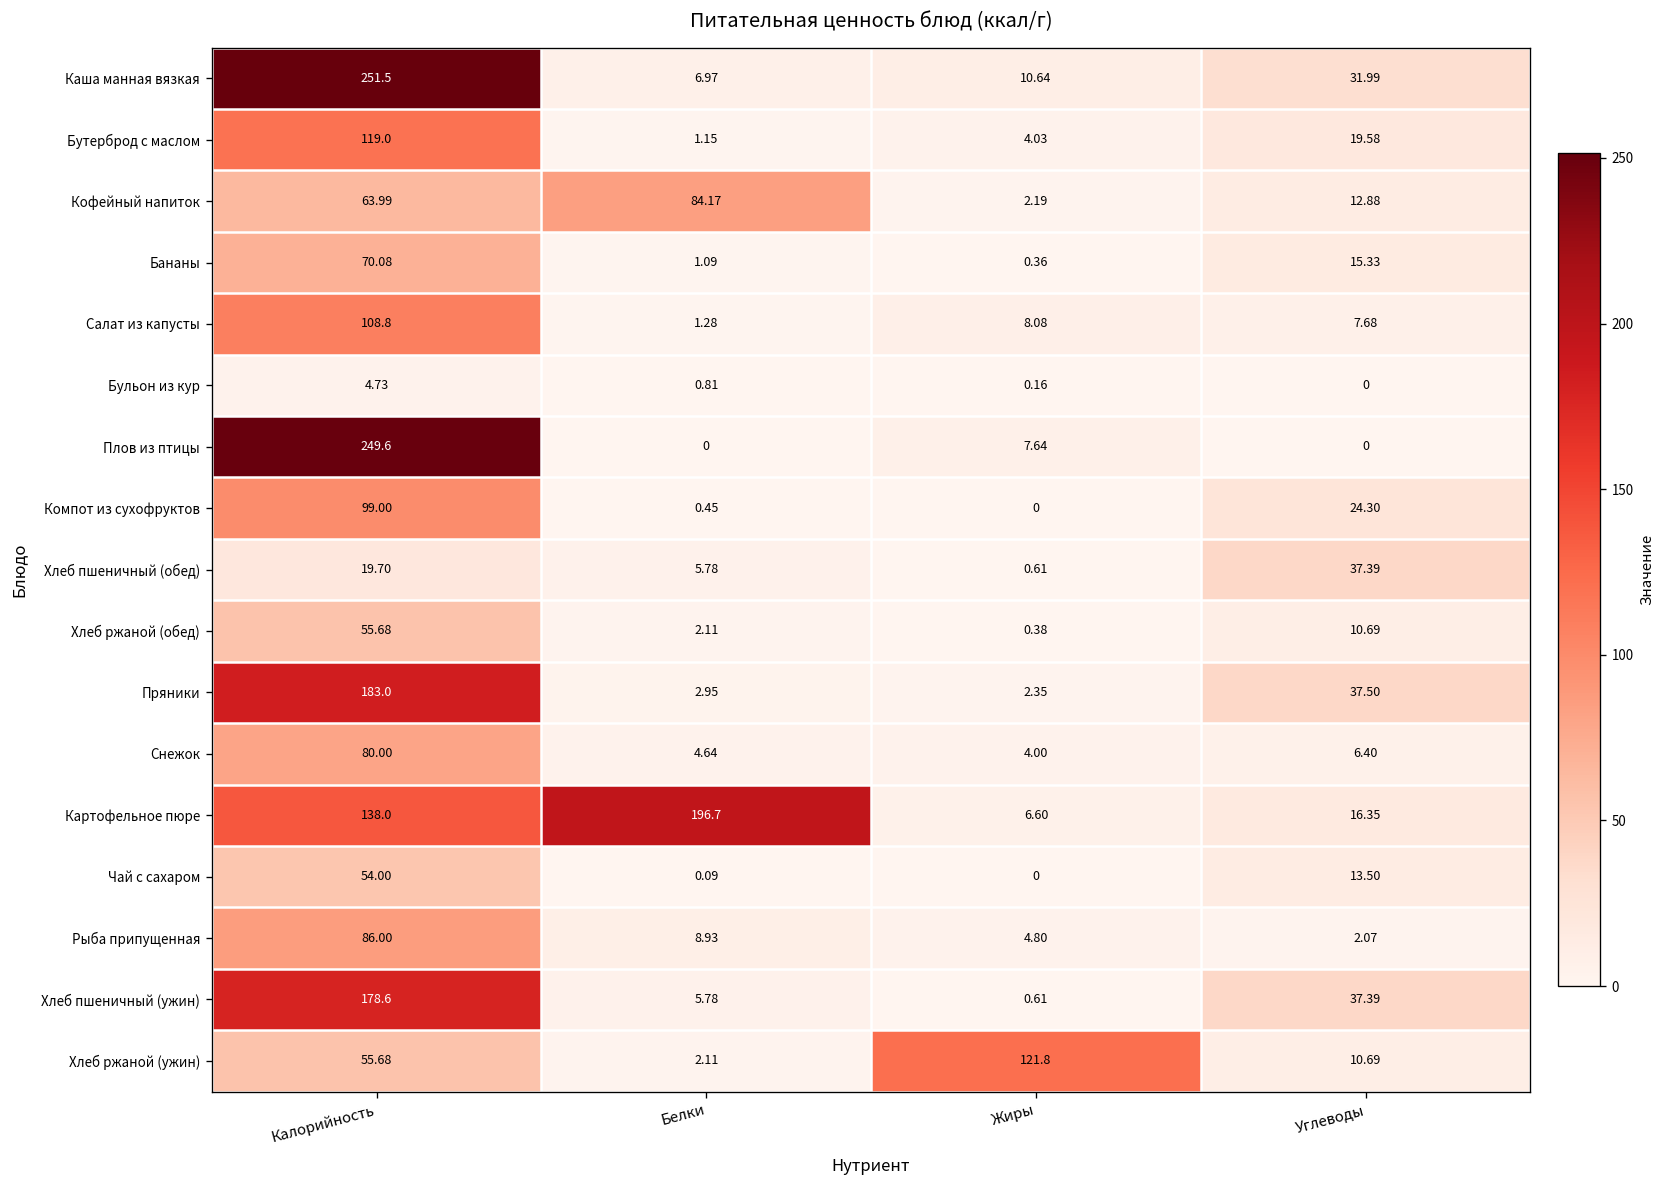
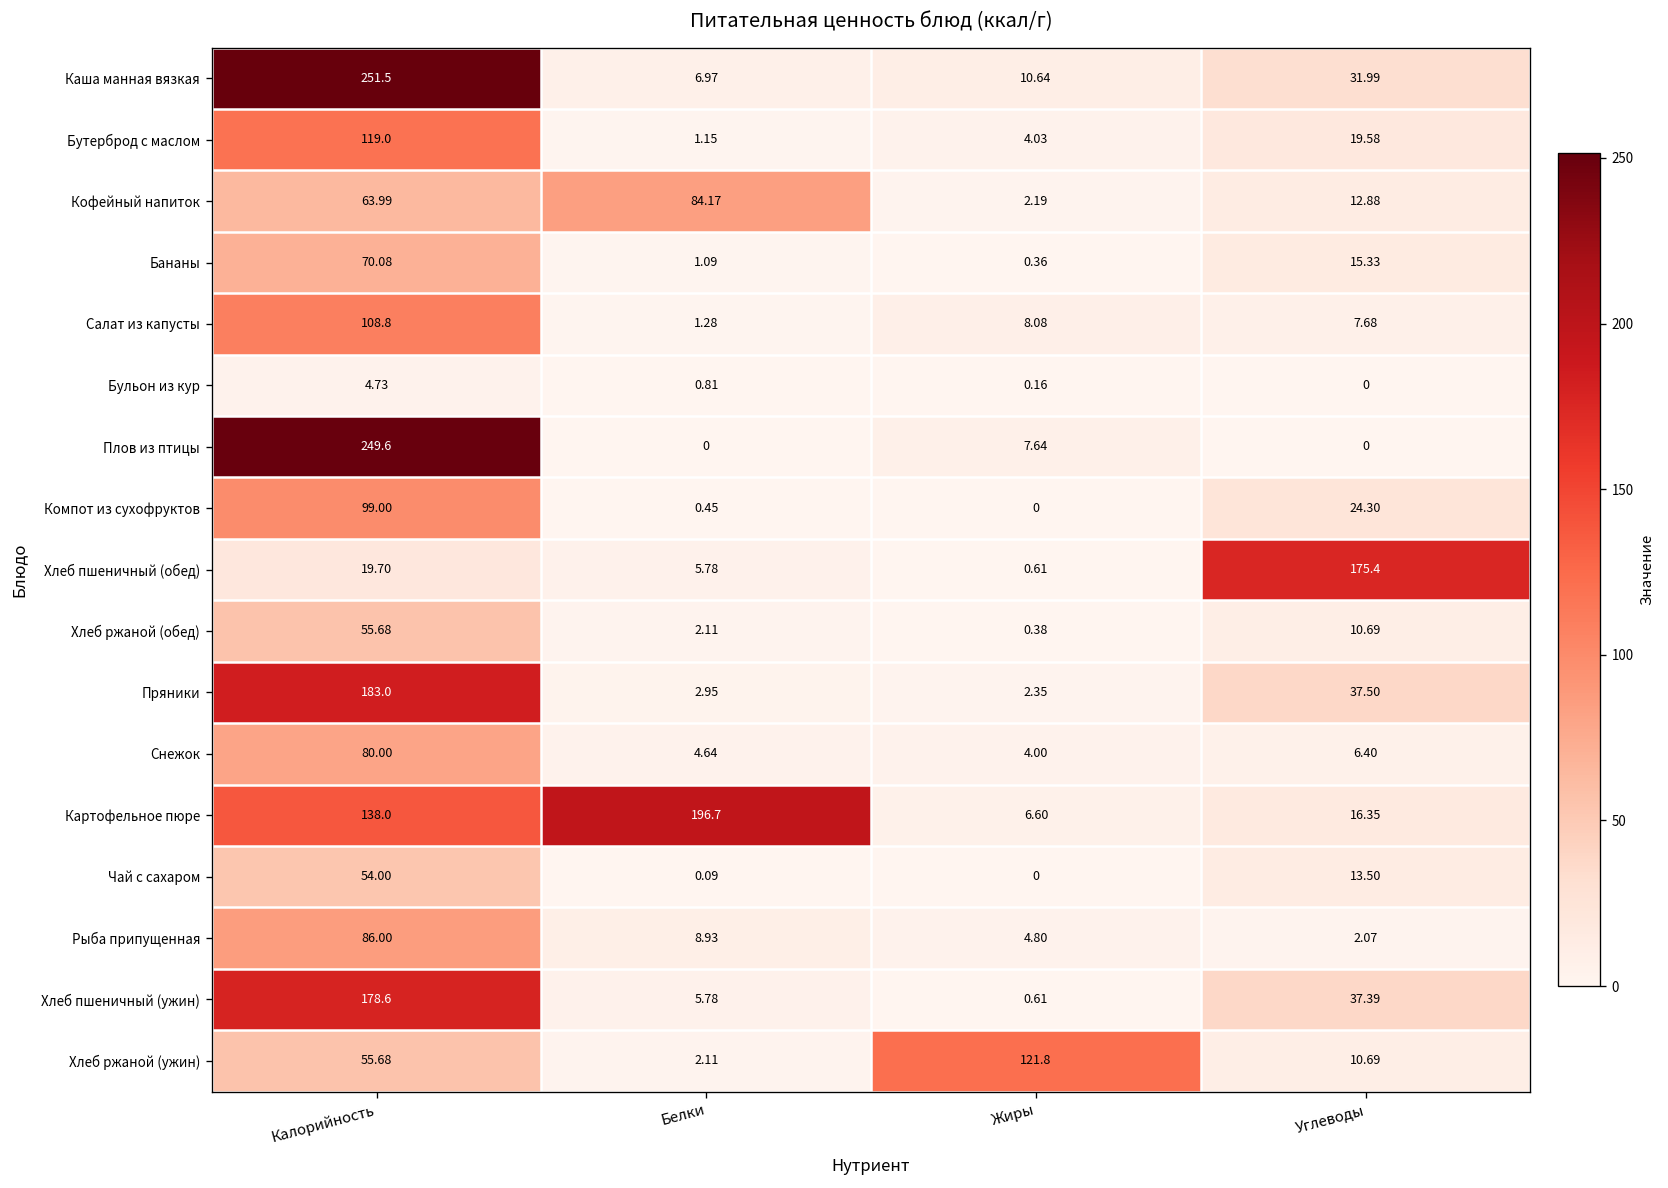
Хлеб пшеничный (обед), Углеводы: 37.39 -> 175.4
